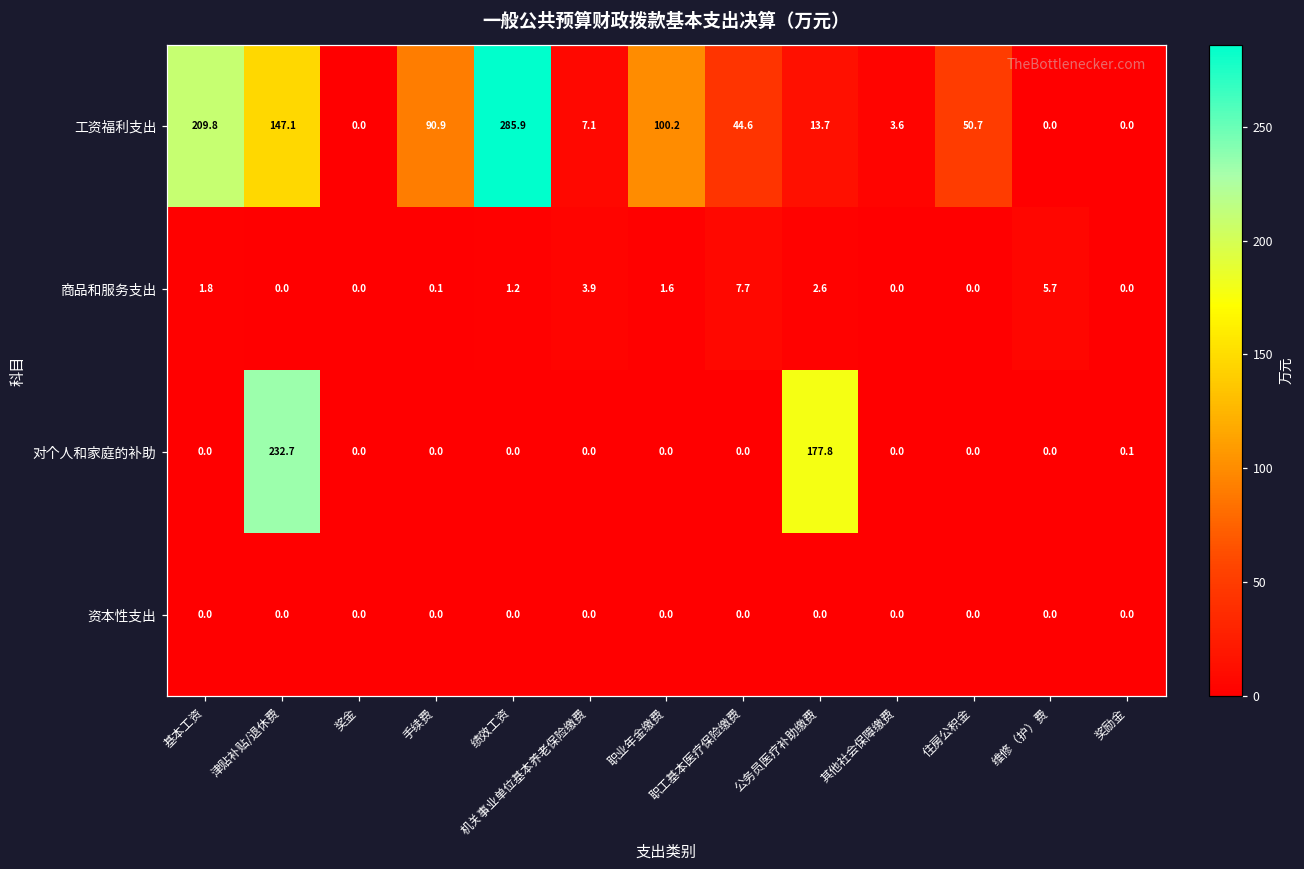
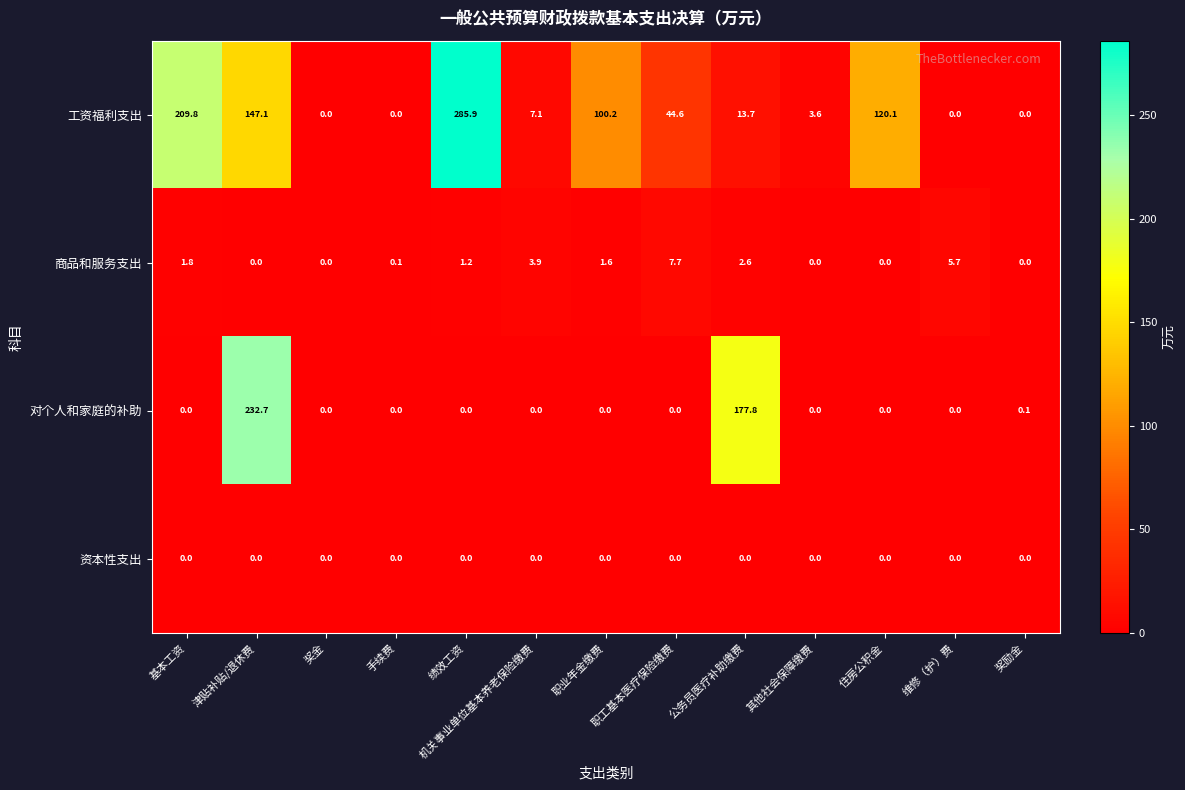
工资福利支出, 手续费: 90.9 -> 0.0
工资福利支出, 住房公积金: 50.7 -> 120.1
